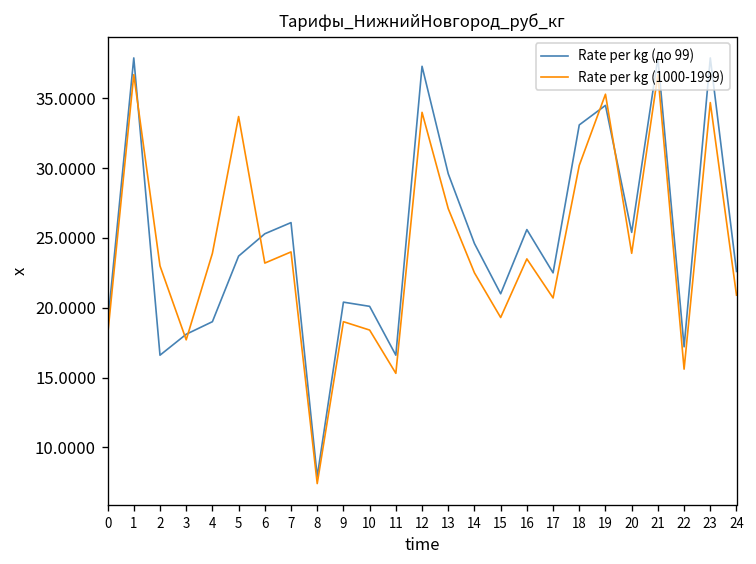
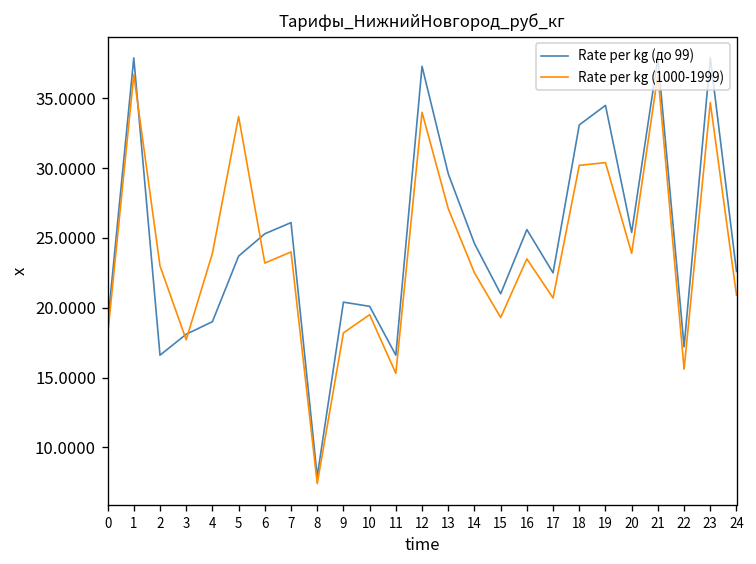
Rate per kg (1000-1999), 9: 19.0 -> 18.2
Rate per kg (1000-1999), 10: 18.4 -> 19.5
Rate per kg (1000-1999), 19: 35.3 -> 30.4
